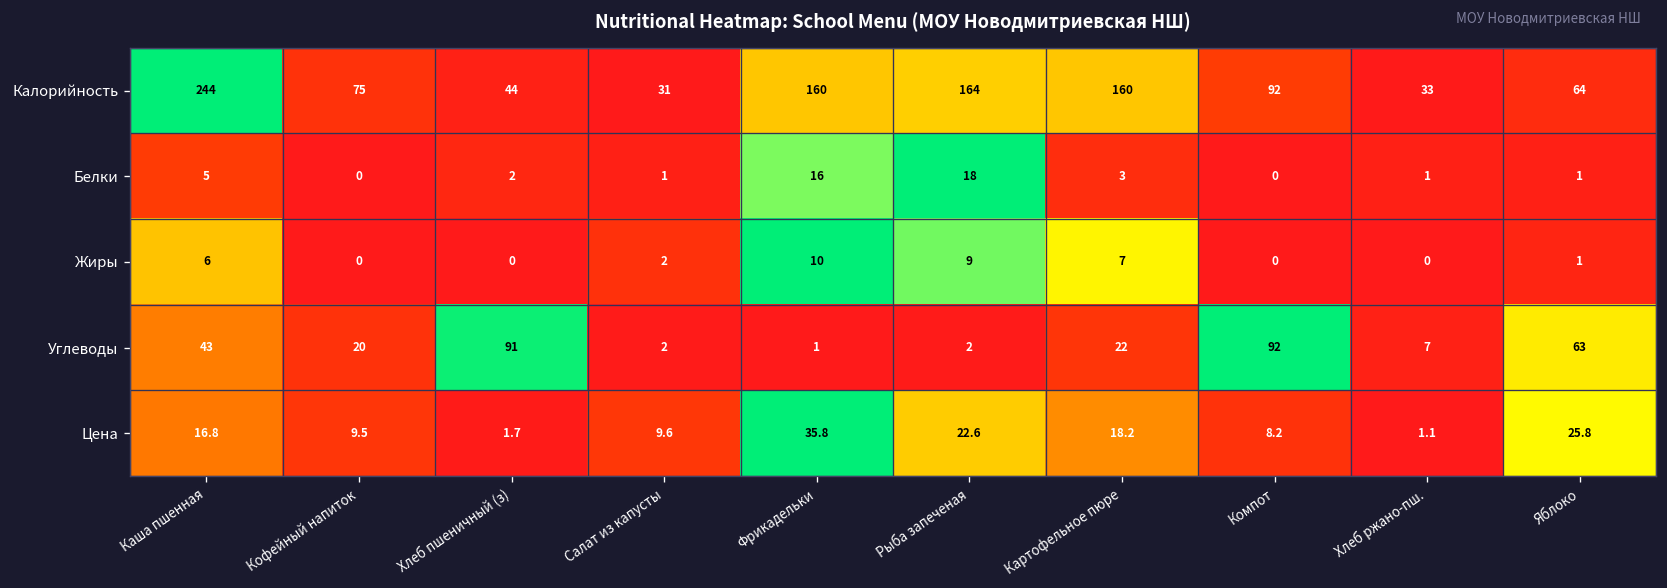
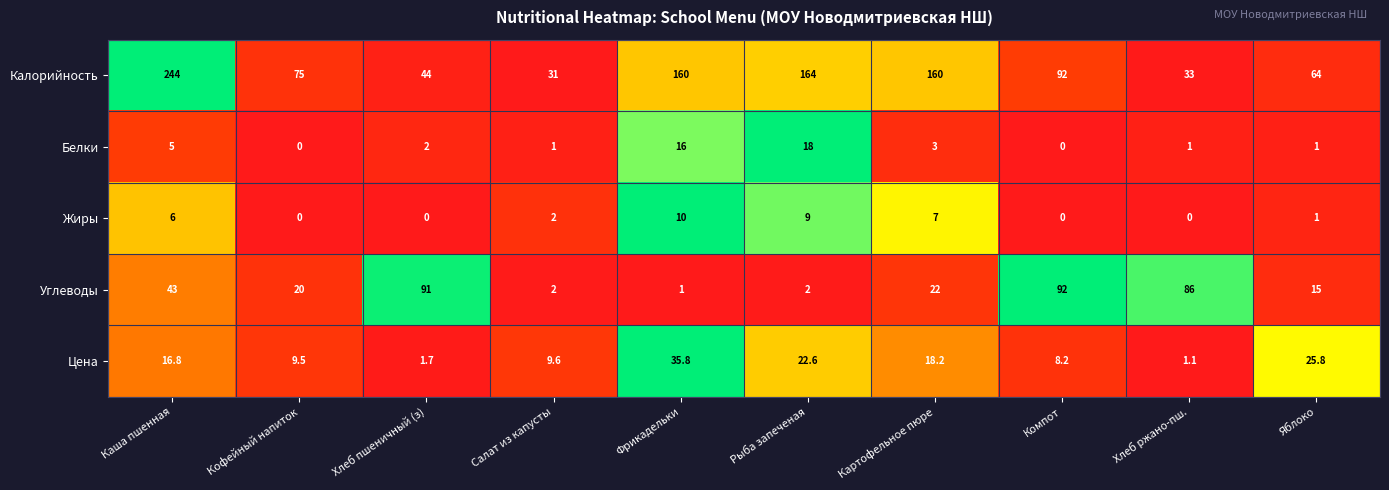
Углеводы, Хлеб ржано-пш.: 7 -> 86
Углеводы, Яблоко: 63 -> 15
